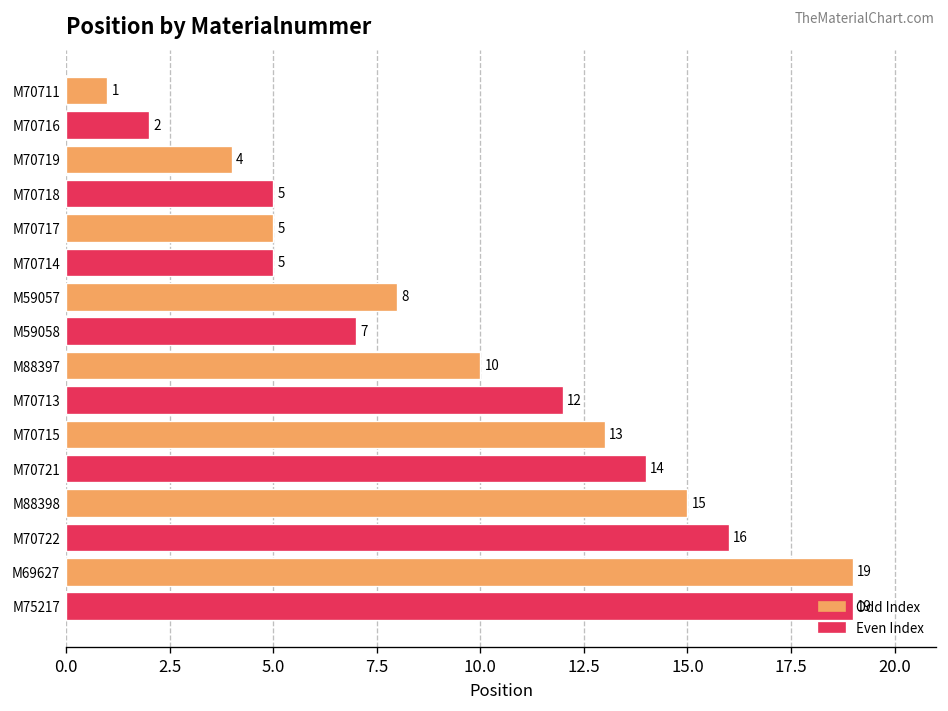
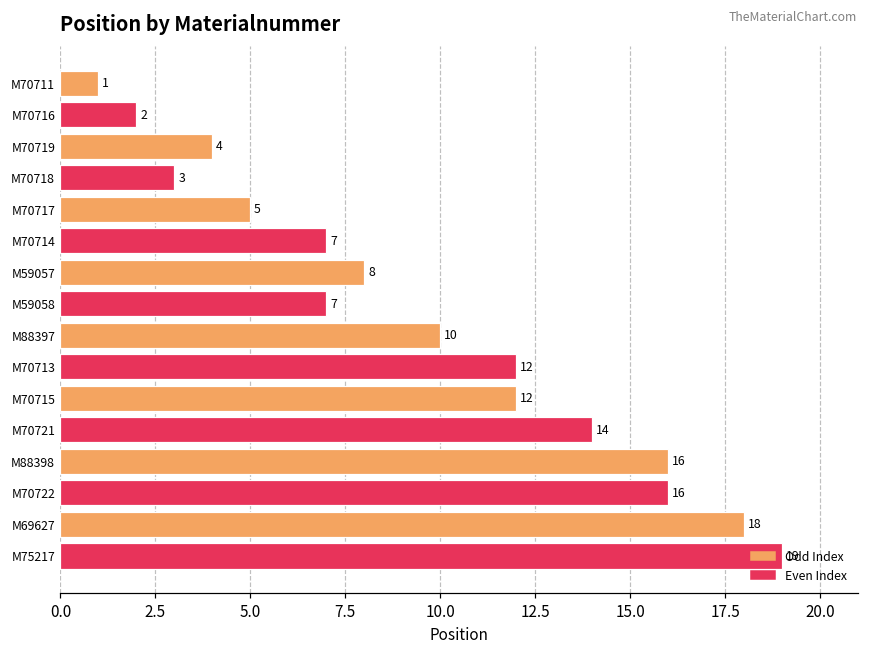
M70718: 5 -> 3
M70714: 5 -> 7
M70715: 13 -> 12
M88398: 15 -> 16
M69627: 19 -> 18
